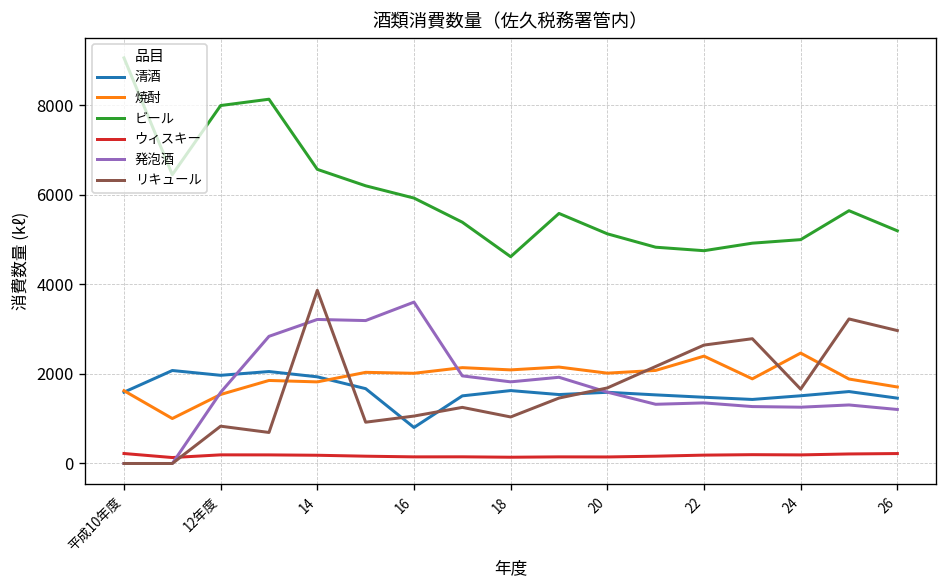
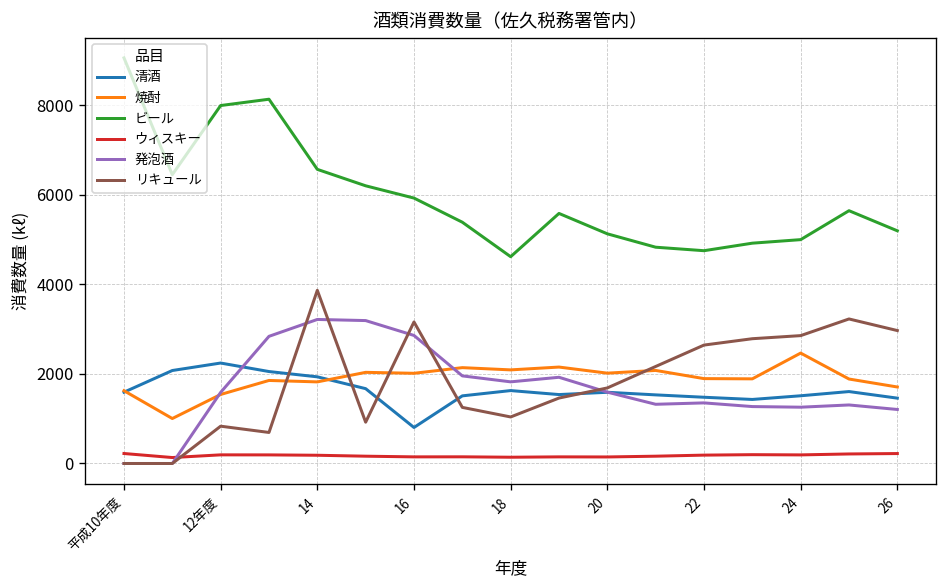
清酒, 12年度: 2000 -> 2200
発泡酒, 16: 3600 -> 2900
リキュール, 16: 1100 -> 3200
焼酎, 22: 2400 -> 1900
リキュール, 24: 1700 -> 2900
